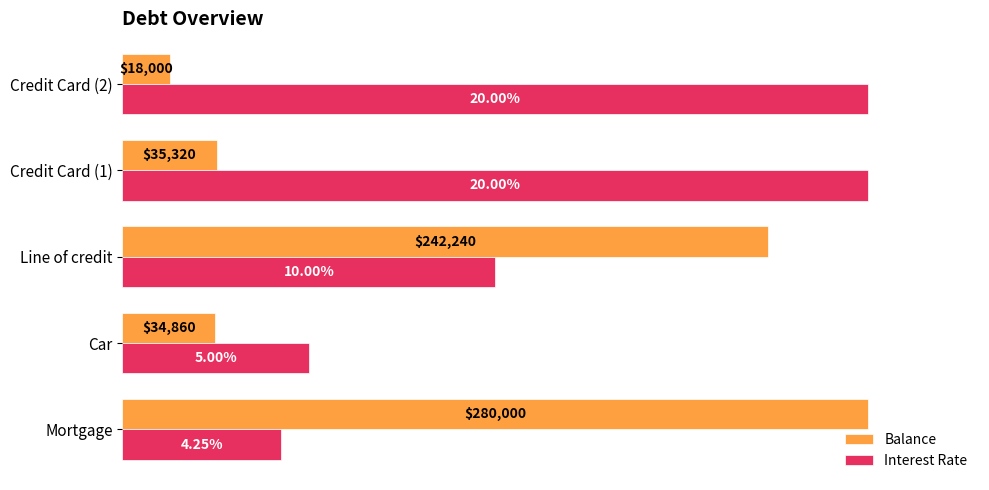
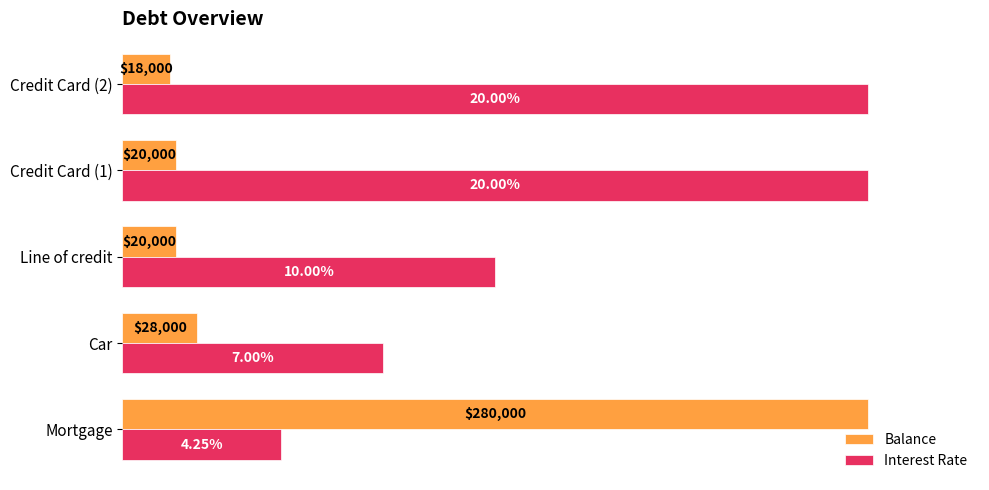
Balance, Credit Card (1): $35,320 -> $20,000
Balance, Line of credit: $242,240 -> $20,000
Balance, Car: $34,860 -> $28,000
Interest Rate, Car: 5.00% -> 7.00%
